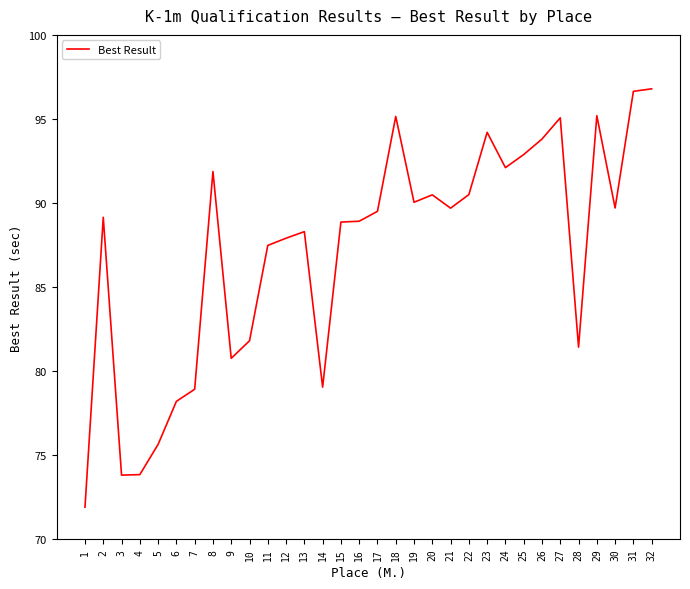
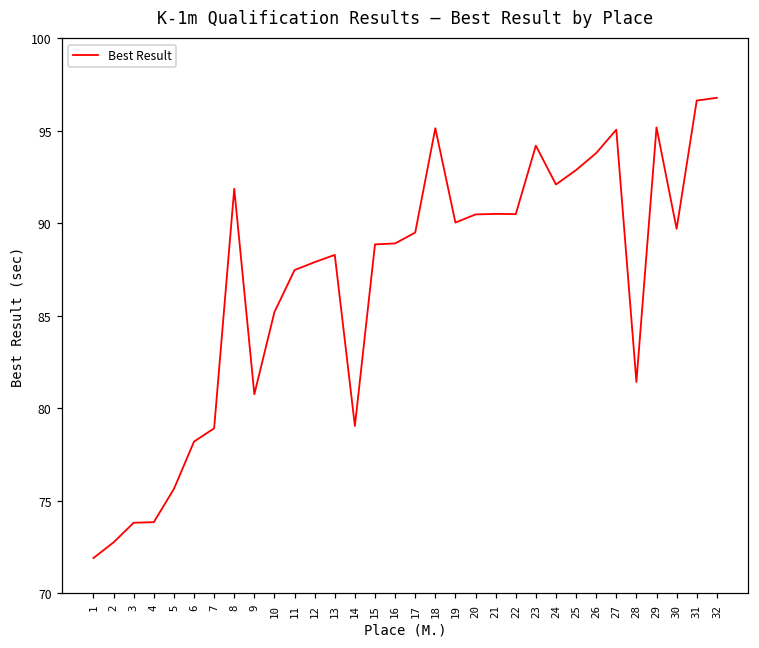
2: 89.1 -> 72.7
10: 81.8 -> 85.2
21: 89.7 -> 90.5
